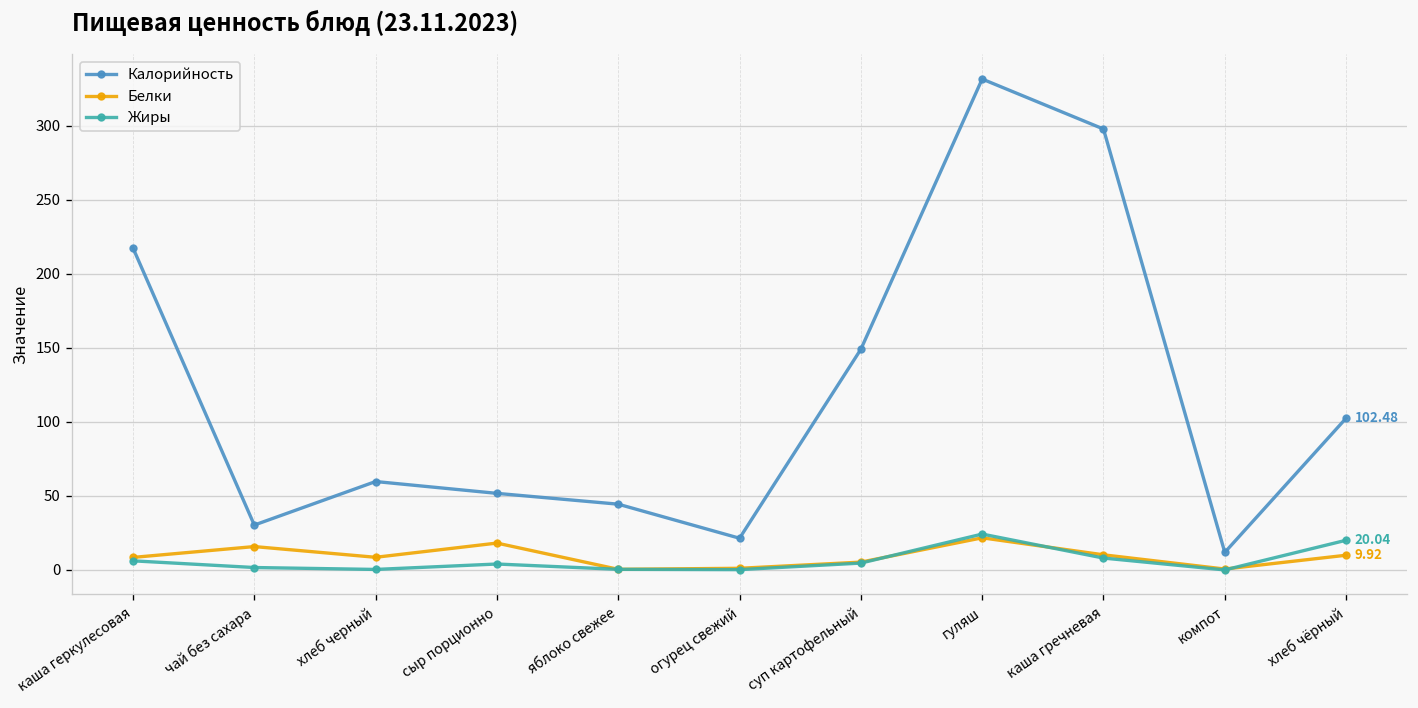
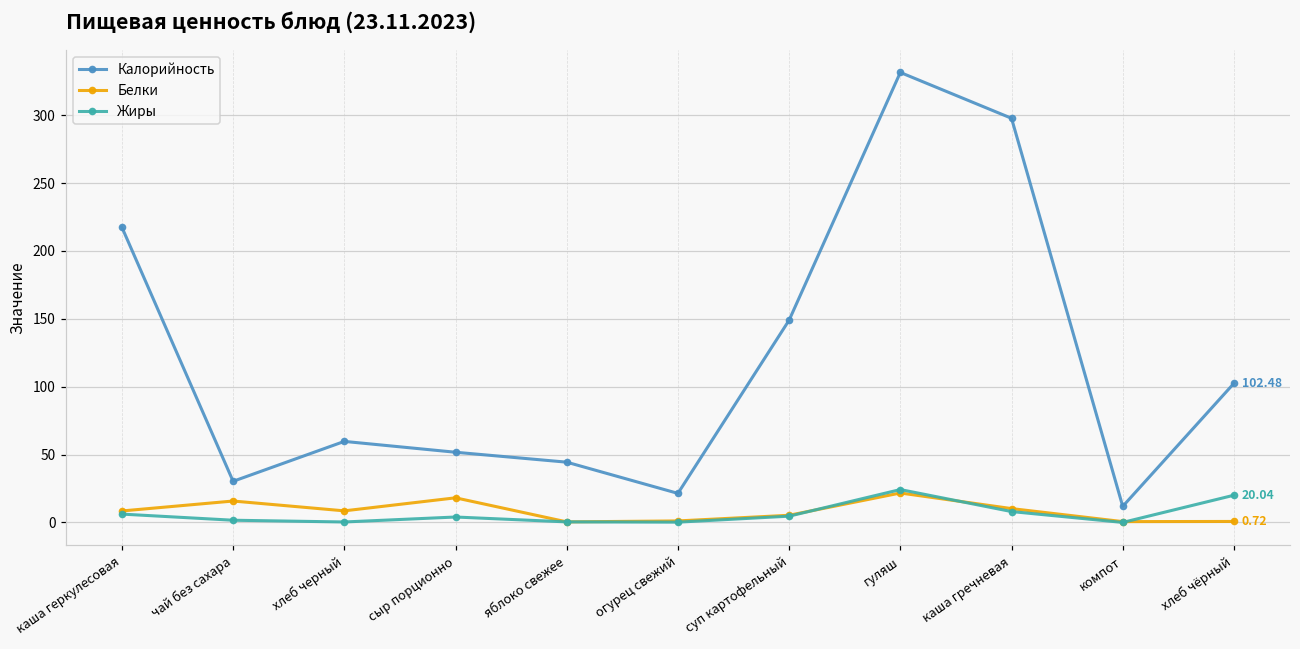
Белки, хлеб чёрный: 9.92 -> 0.72
